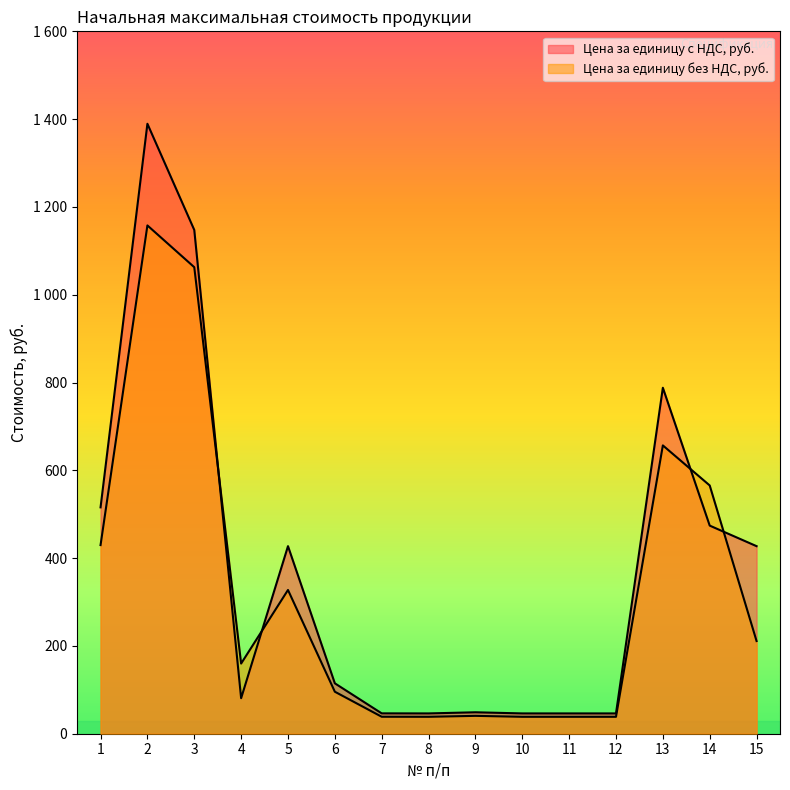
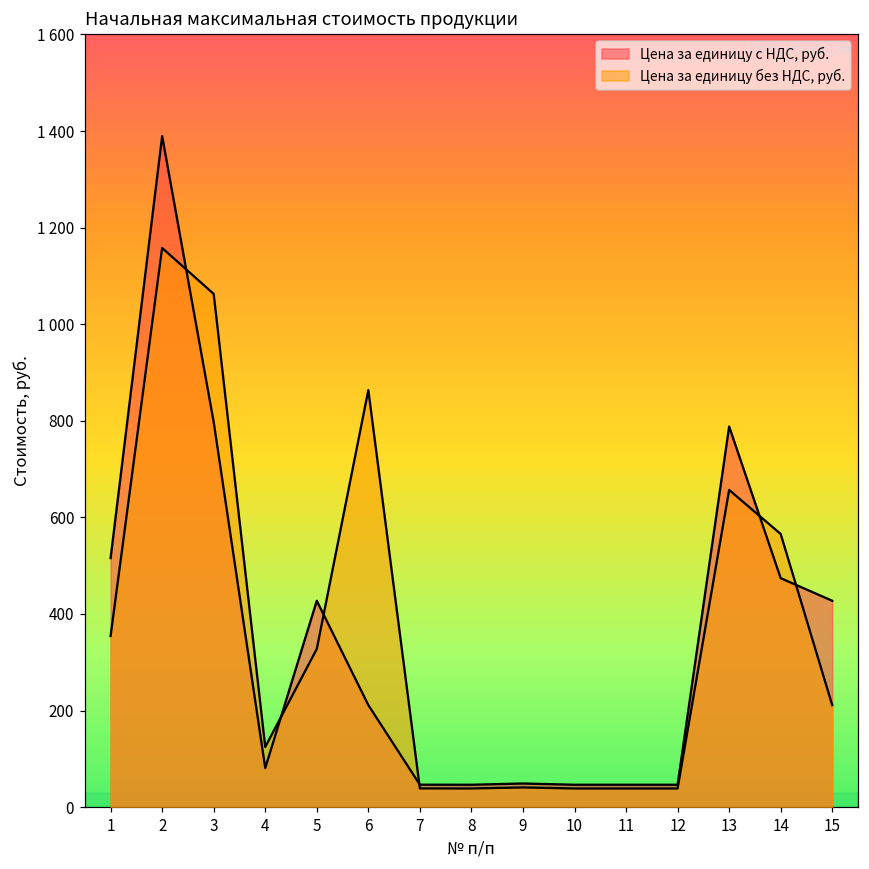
Цена за единицу без НДС, руб., 1: 430 -> 350
Цена за единицу с НДС, руб., 3: 1150 -> 800
Цена за единицу без НДС, руб., 4: 160 -> 120
Цена за единицу с НДС, руб., 6: 110 -> 210
Цена за единицу без НДС, руб., 6: 100 -> 860
